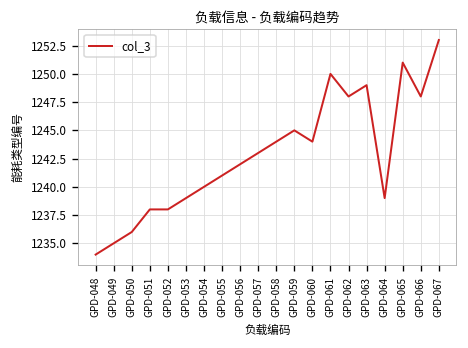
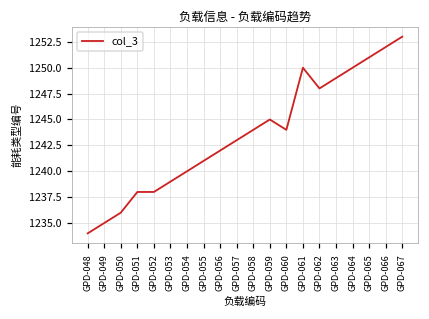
GPD-064: 1239 -> 1250
GPD-066: 1248 -> 1252
